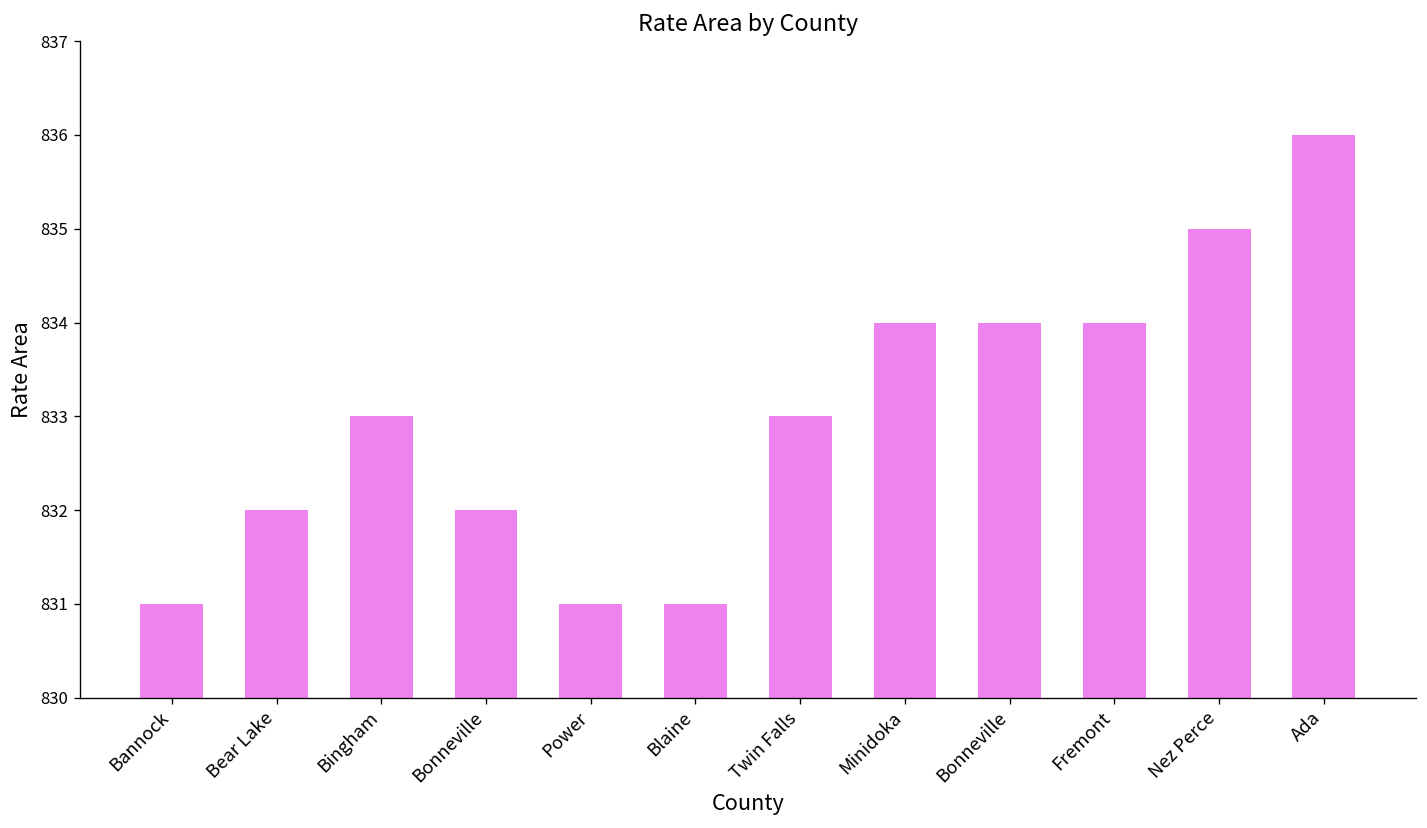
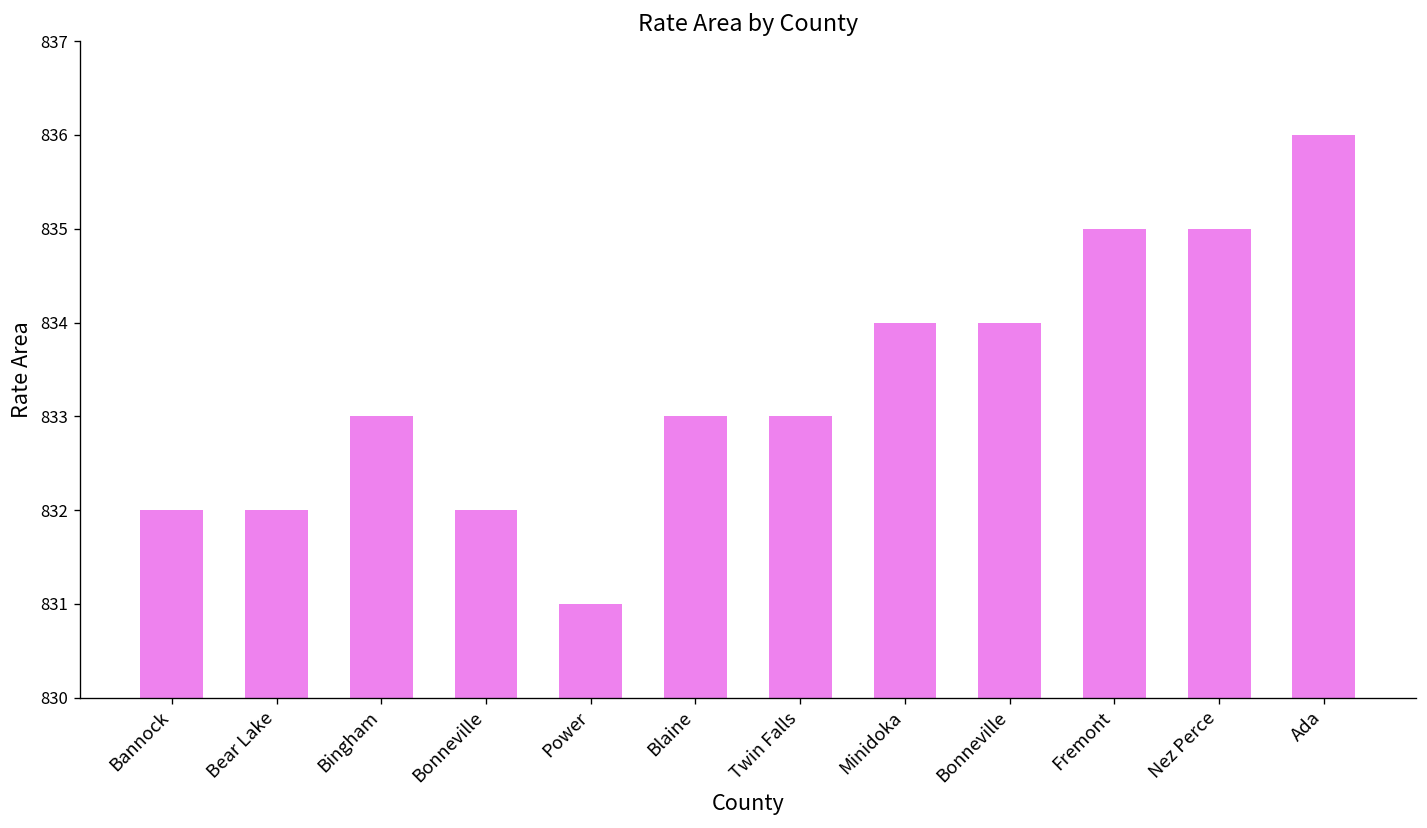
Bannock: 831 -> 832
Blaine: 831 -> 833
Fremont: 834 -> 835
